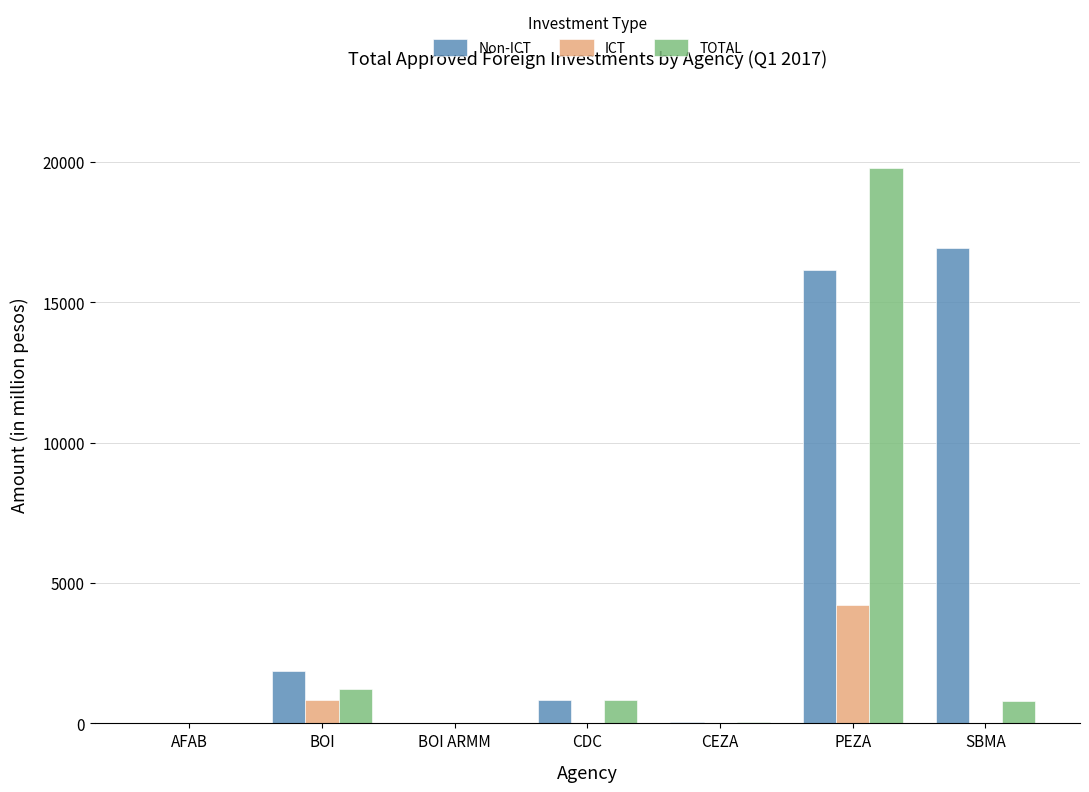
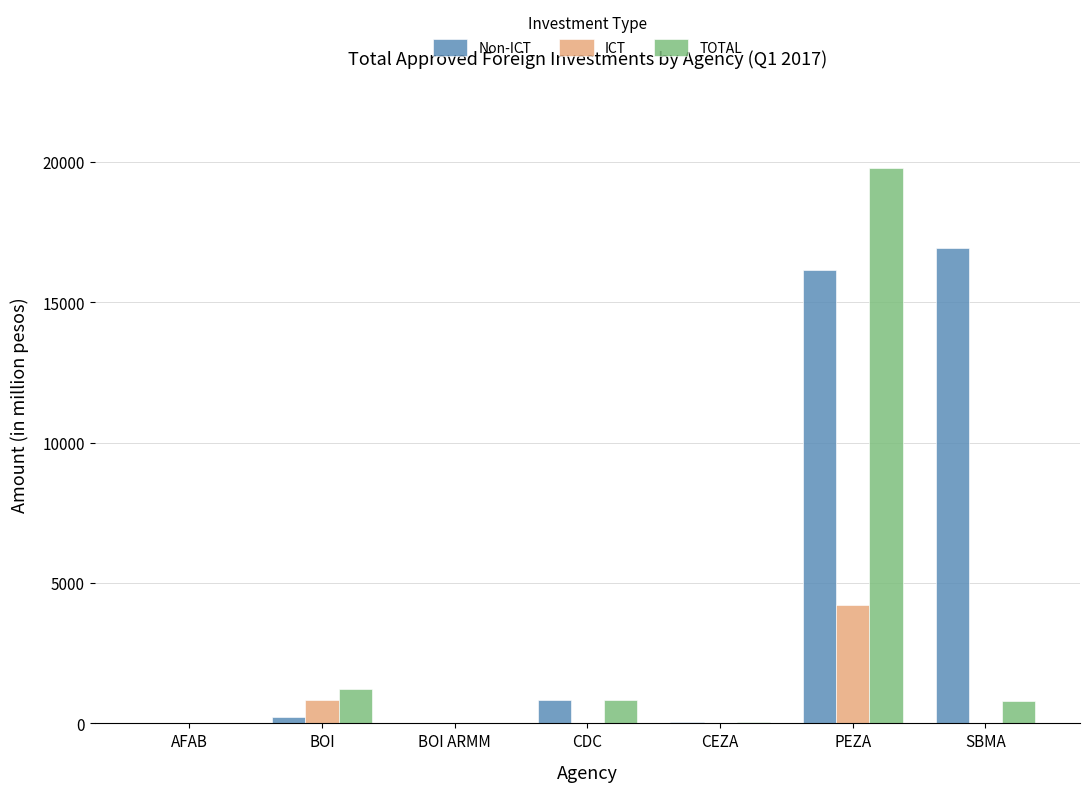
Non-ICT, BOI: 1900 -> 200
